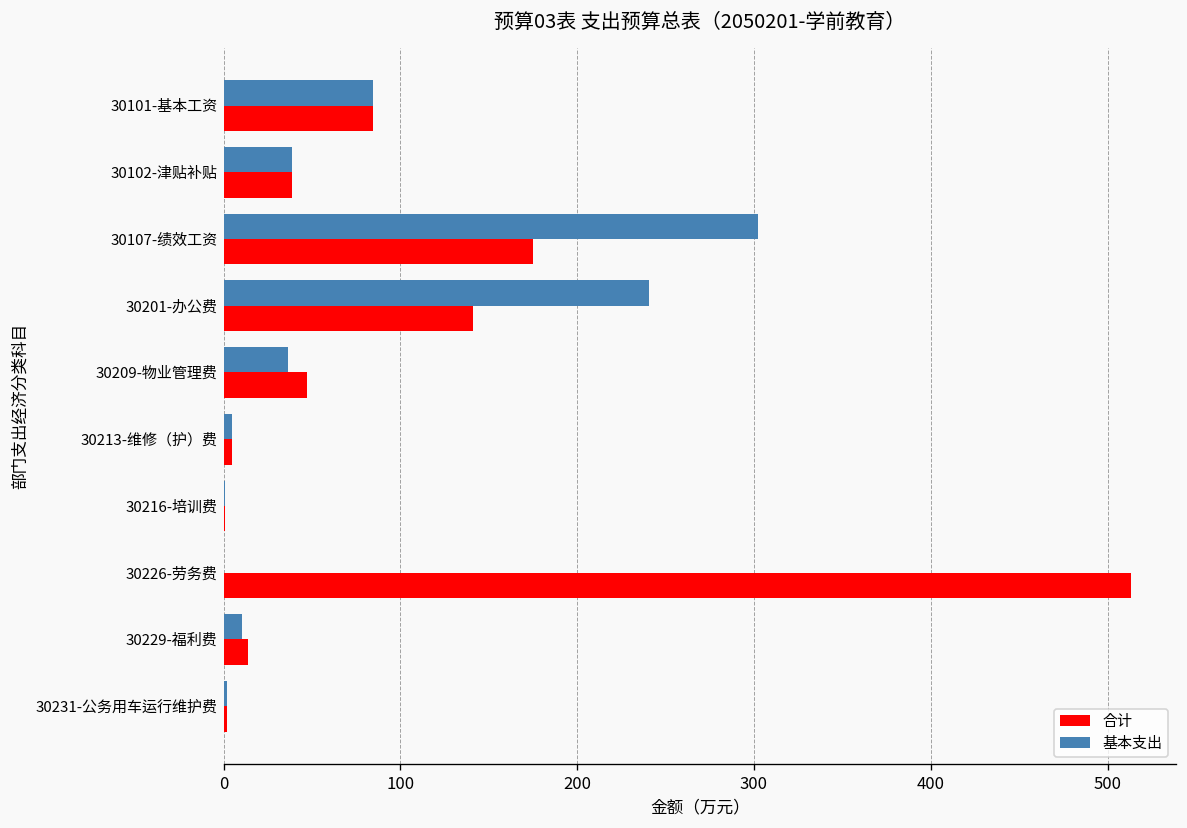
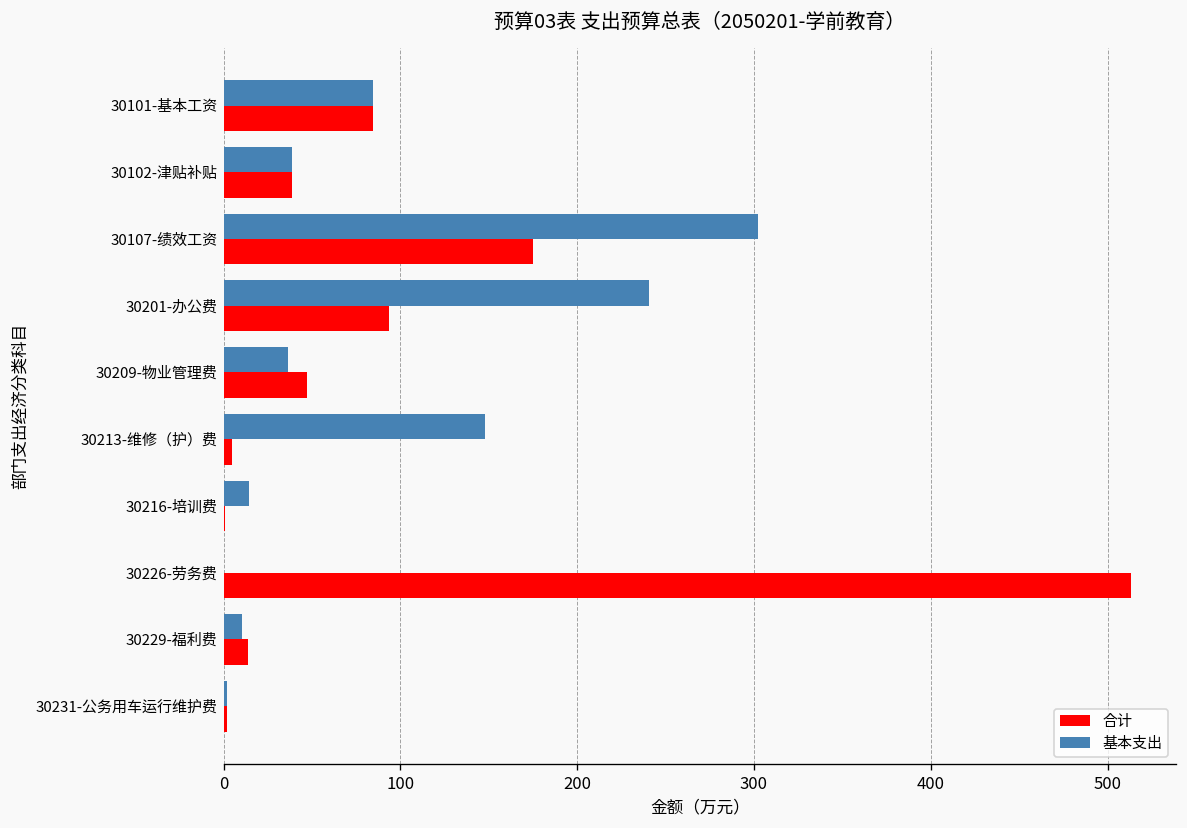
合计, 30201-办公费: 141 -> 93
基本支出, 30213-维修（护）费: 5 -> 148
基本支出, 30216-培训费: 1 -> 14
